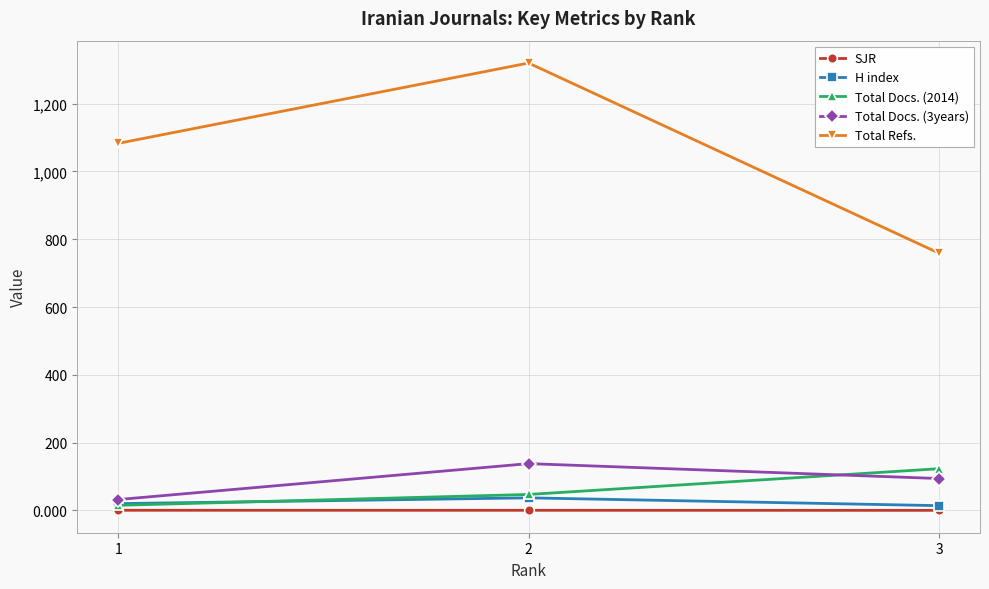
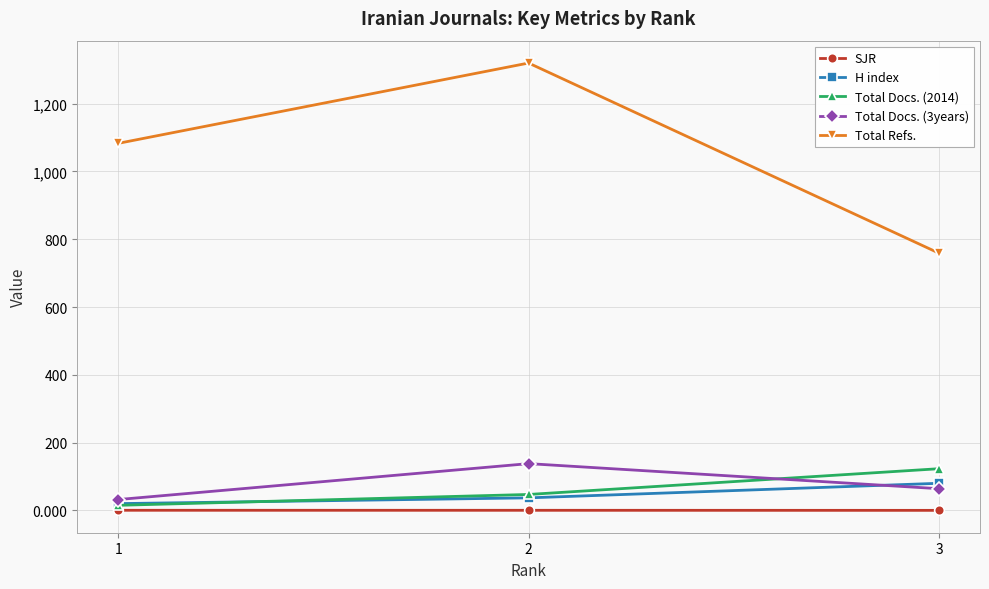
H index, 3: 10 -> 80
Total Docs. (3years), 3: 90 -> 60
